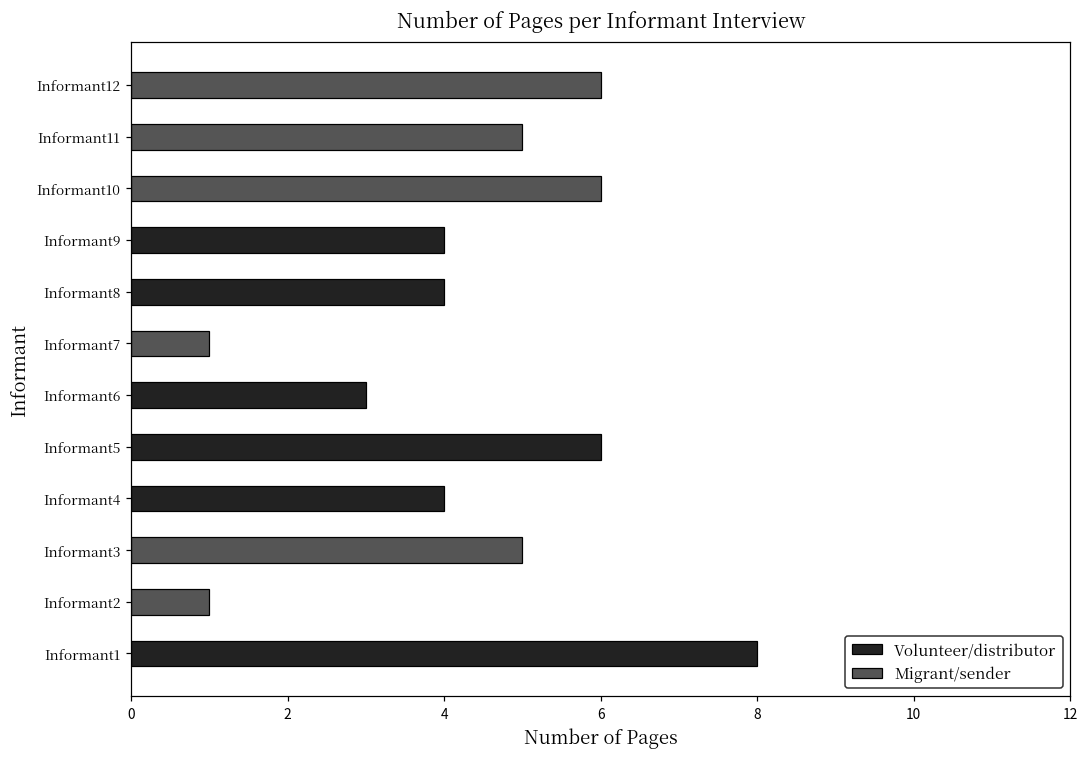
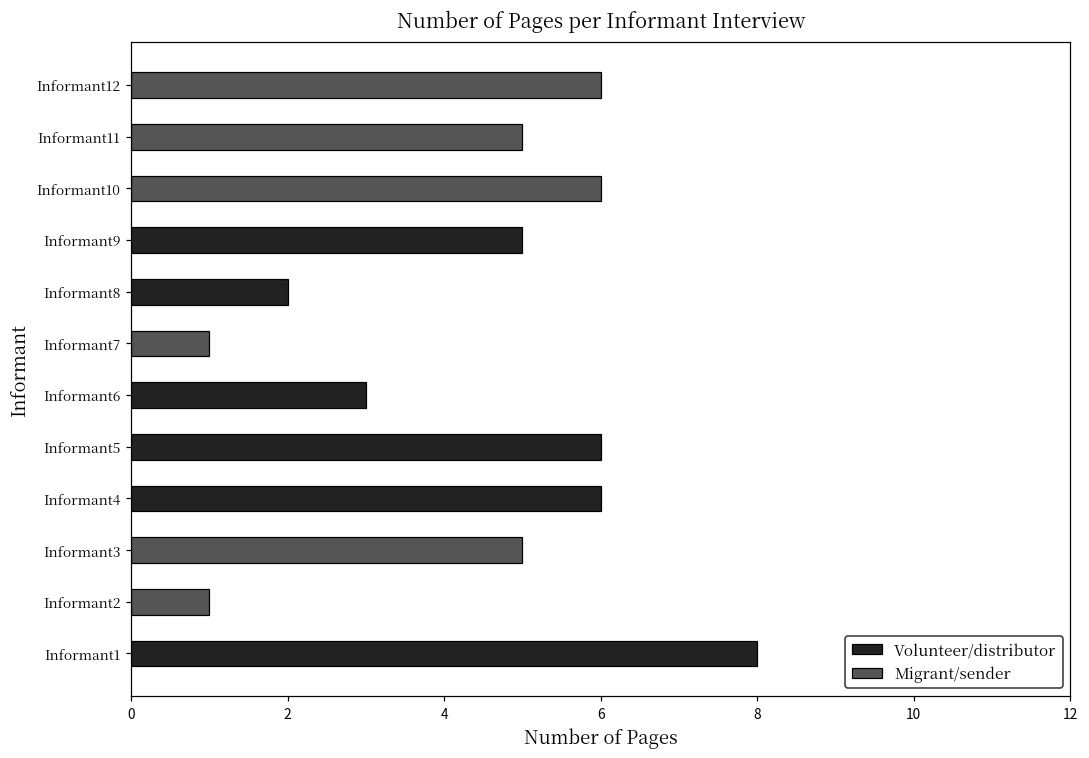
Informant9: 4 -> 5
Informant8: 4 -> 2
Informant4: 4 -> 6
